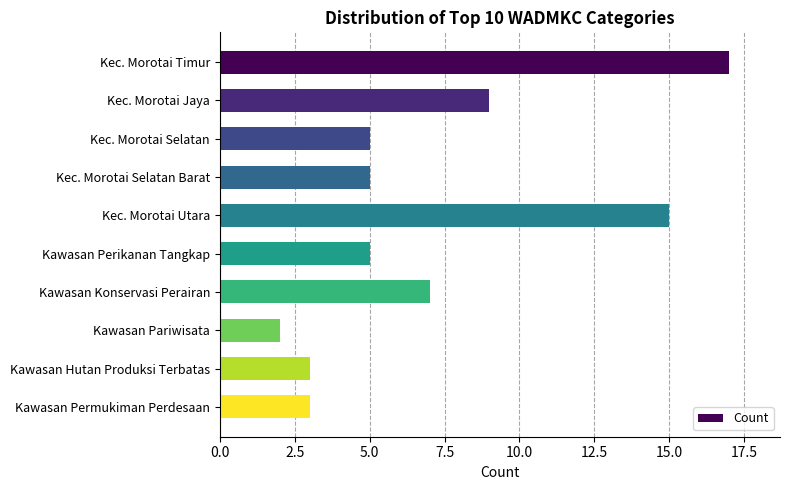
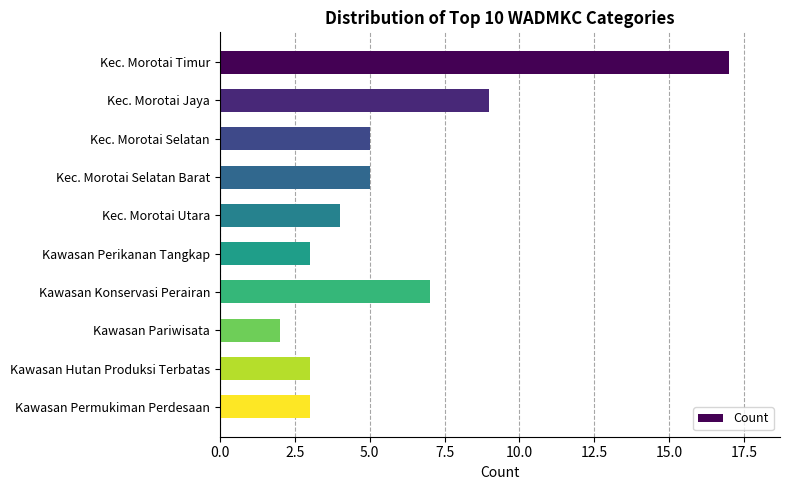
Kec. Morotai Utara: 15 -> 4
Kawasan Perikanan Tangkap: 5 -> 3
